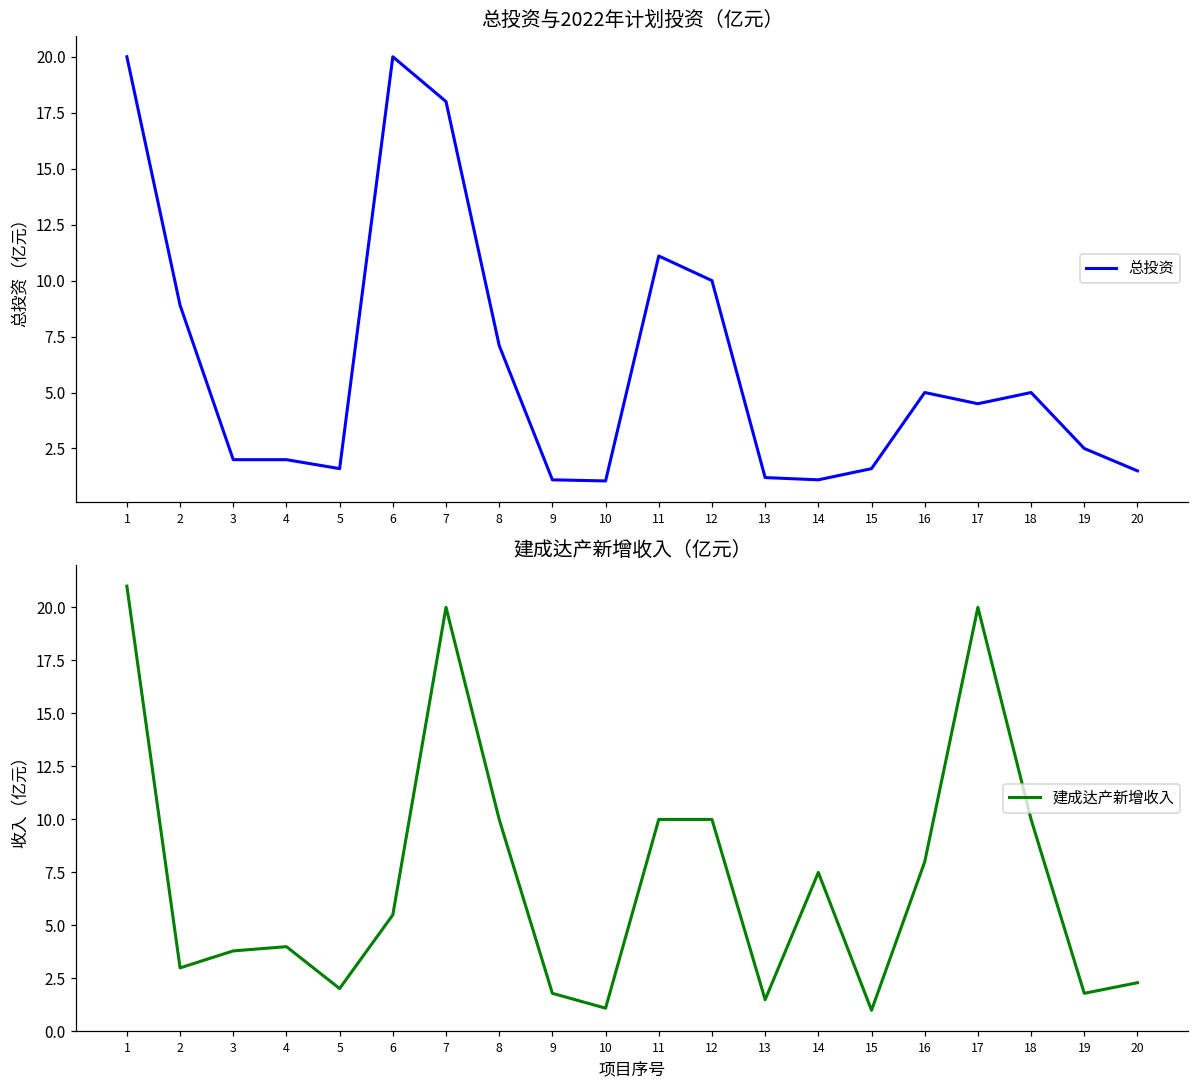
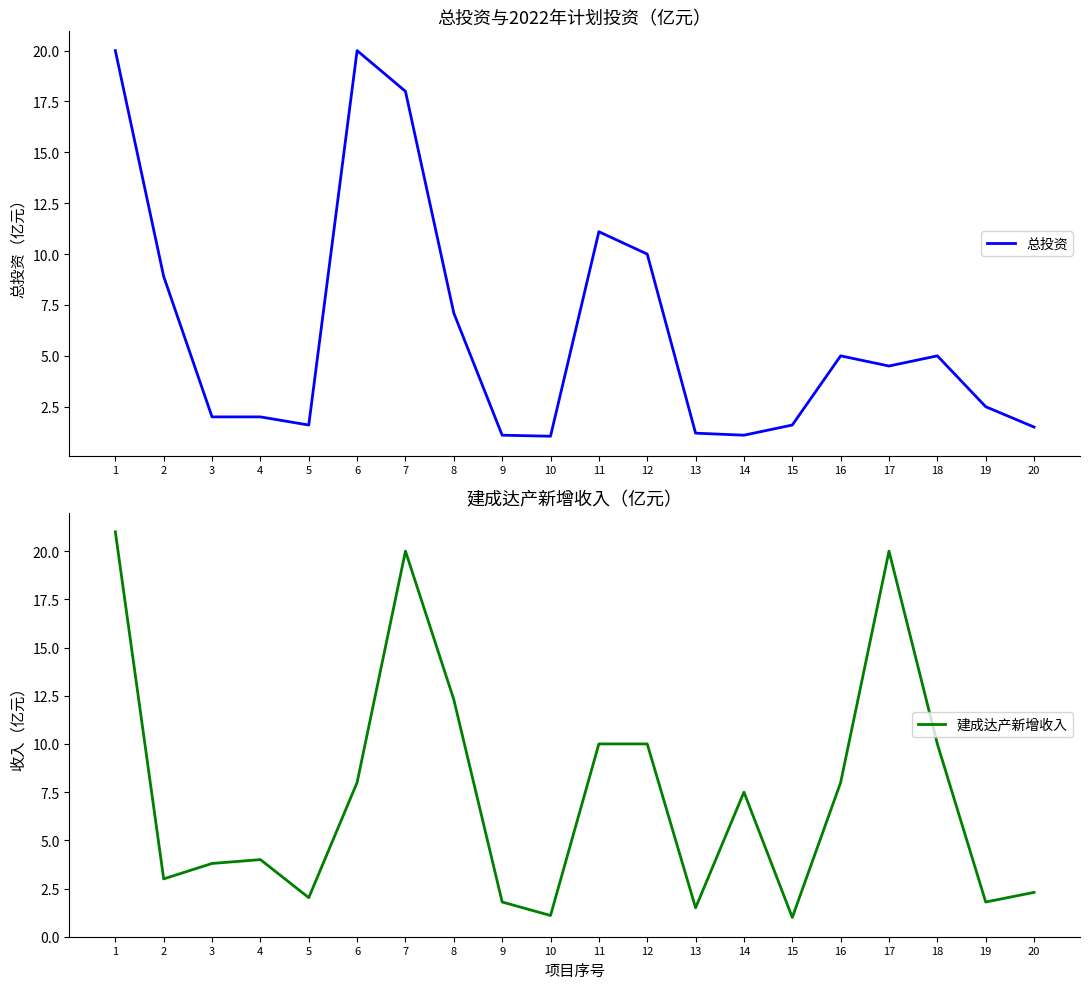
建成达产新增收入（亿元）, 6: 5.5 -> 8.0
建成达产新增收入（亿元）, 8: 10.0 -> 12.3
